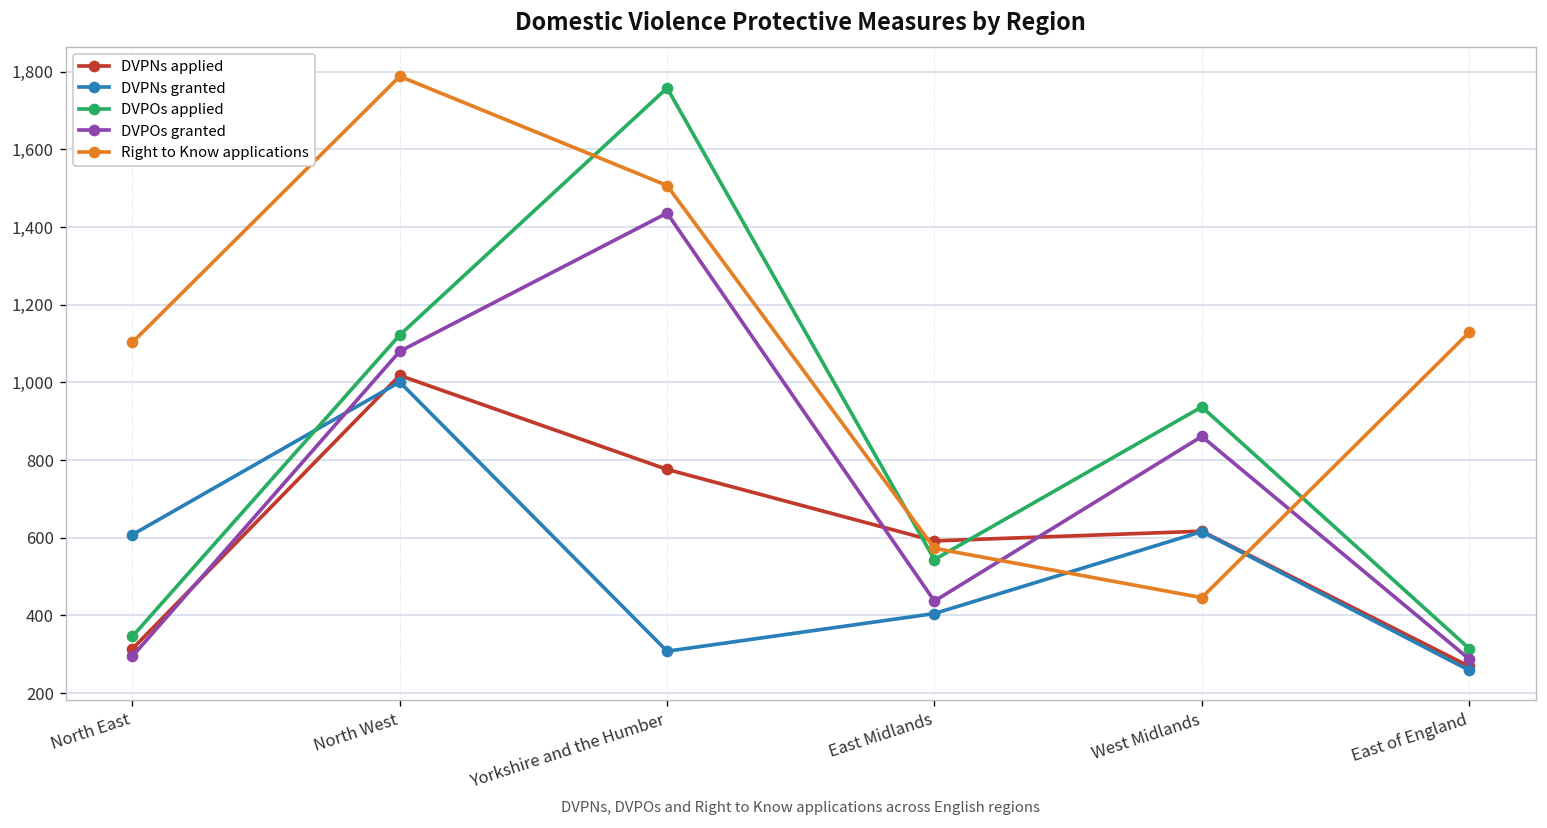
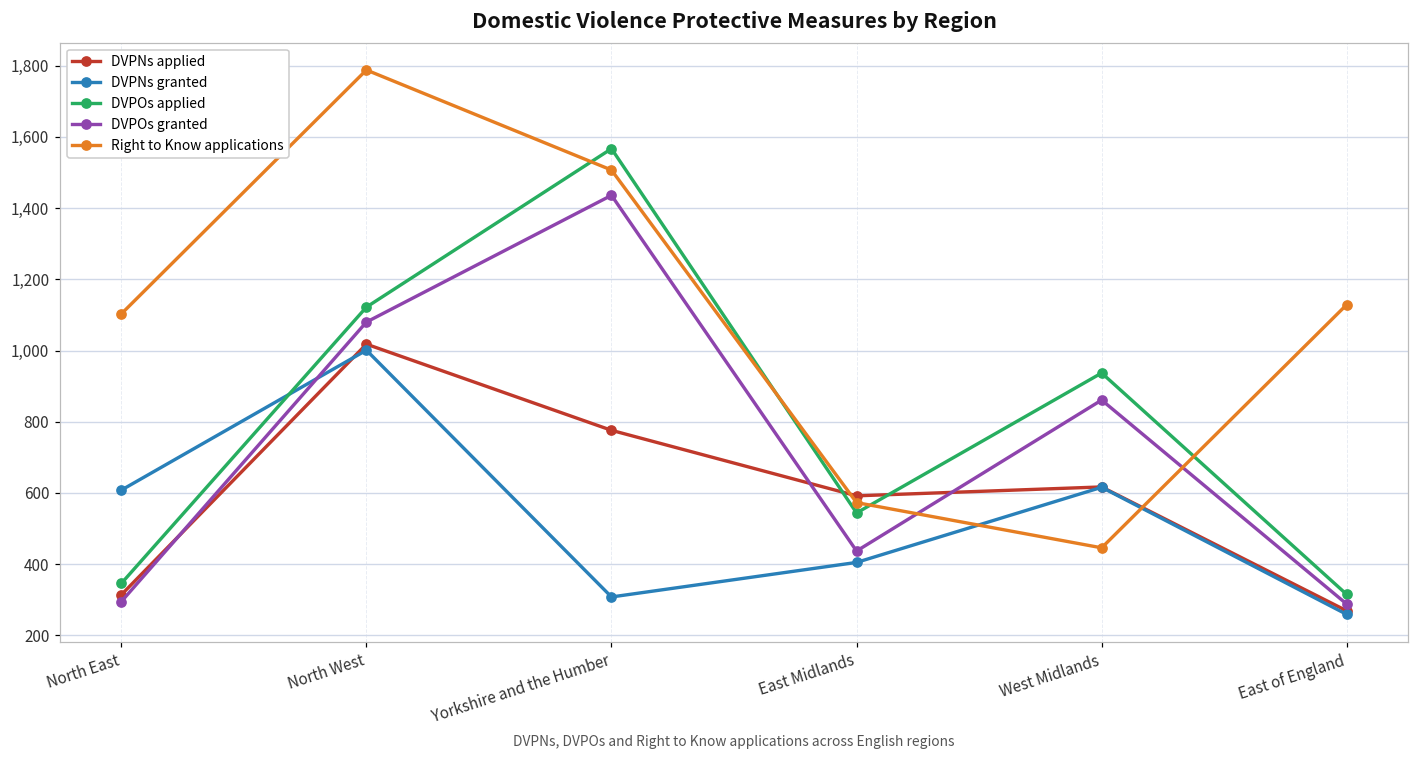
DVPOs applied, Yorkshire and the Humber: 1,760 -> 1,570
